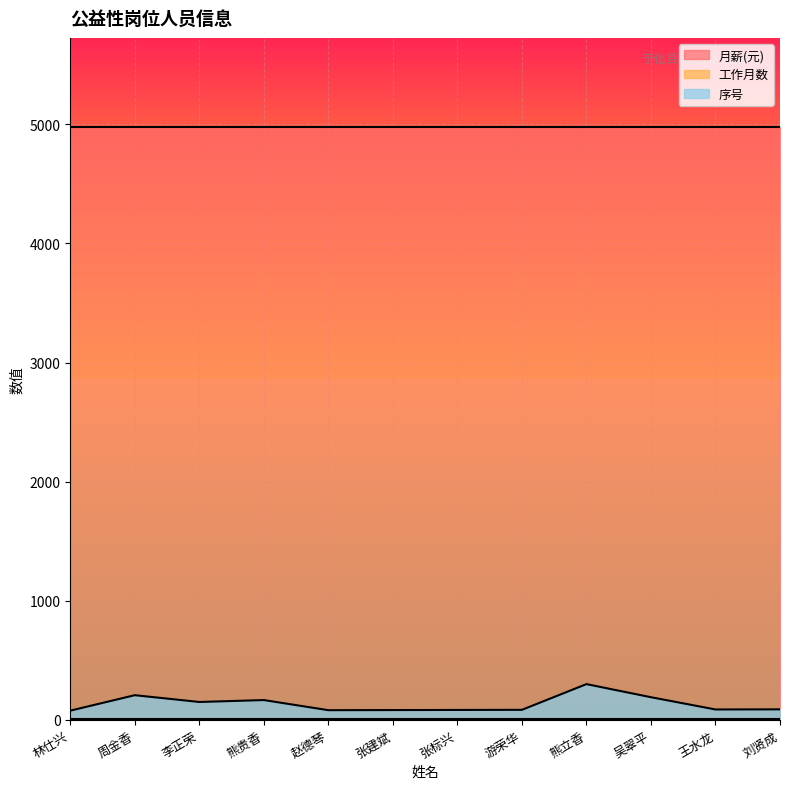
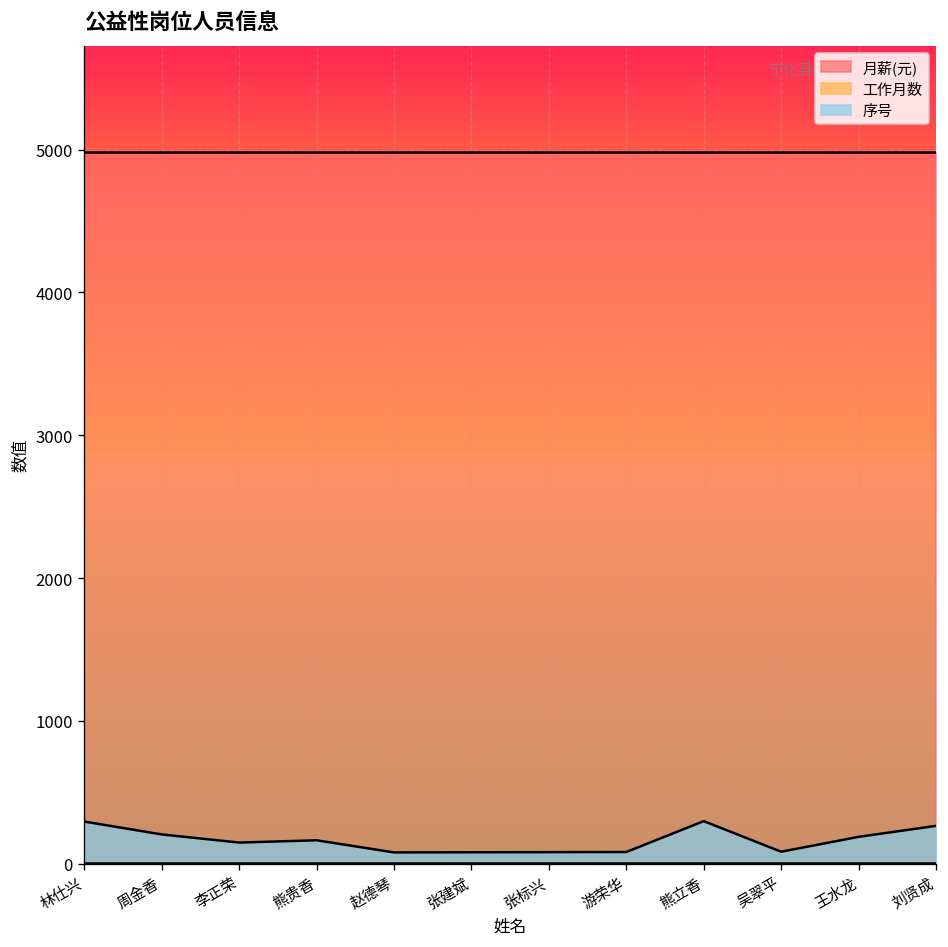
序号, 林仕兴: 80 -> 300
序号, 吴翠平: 190 -> 90
序号, 王水龙: 90 -> 190
序号, 刘贤成: 90 -> 270
